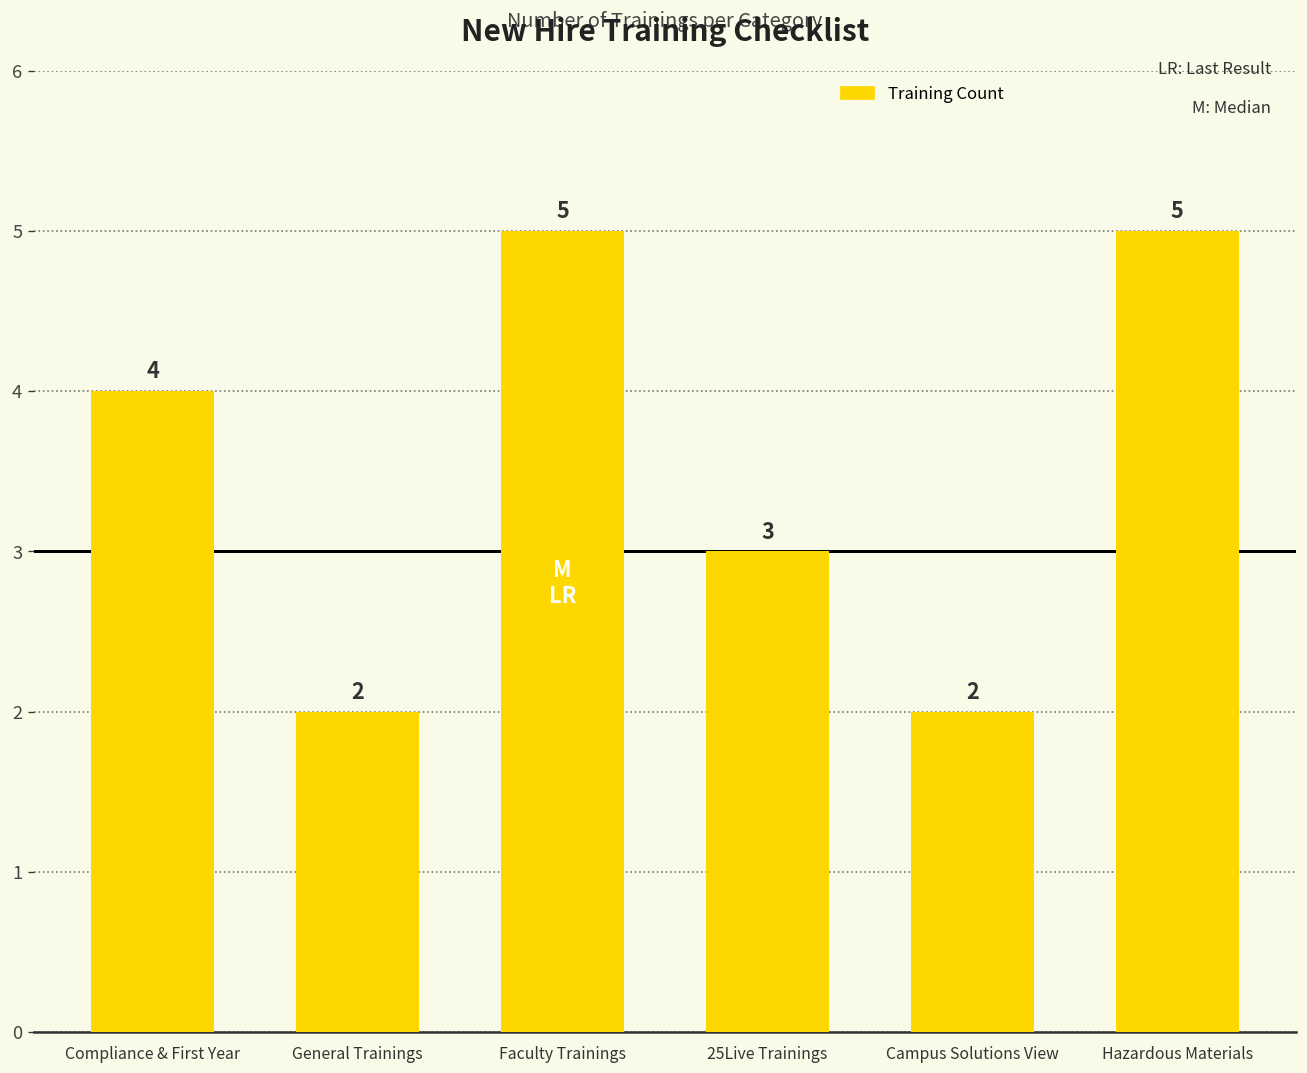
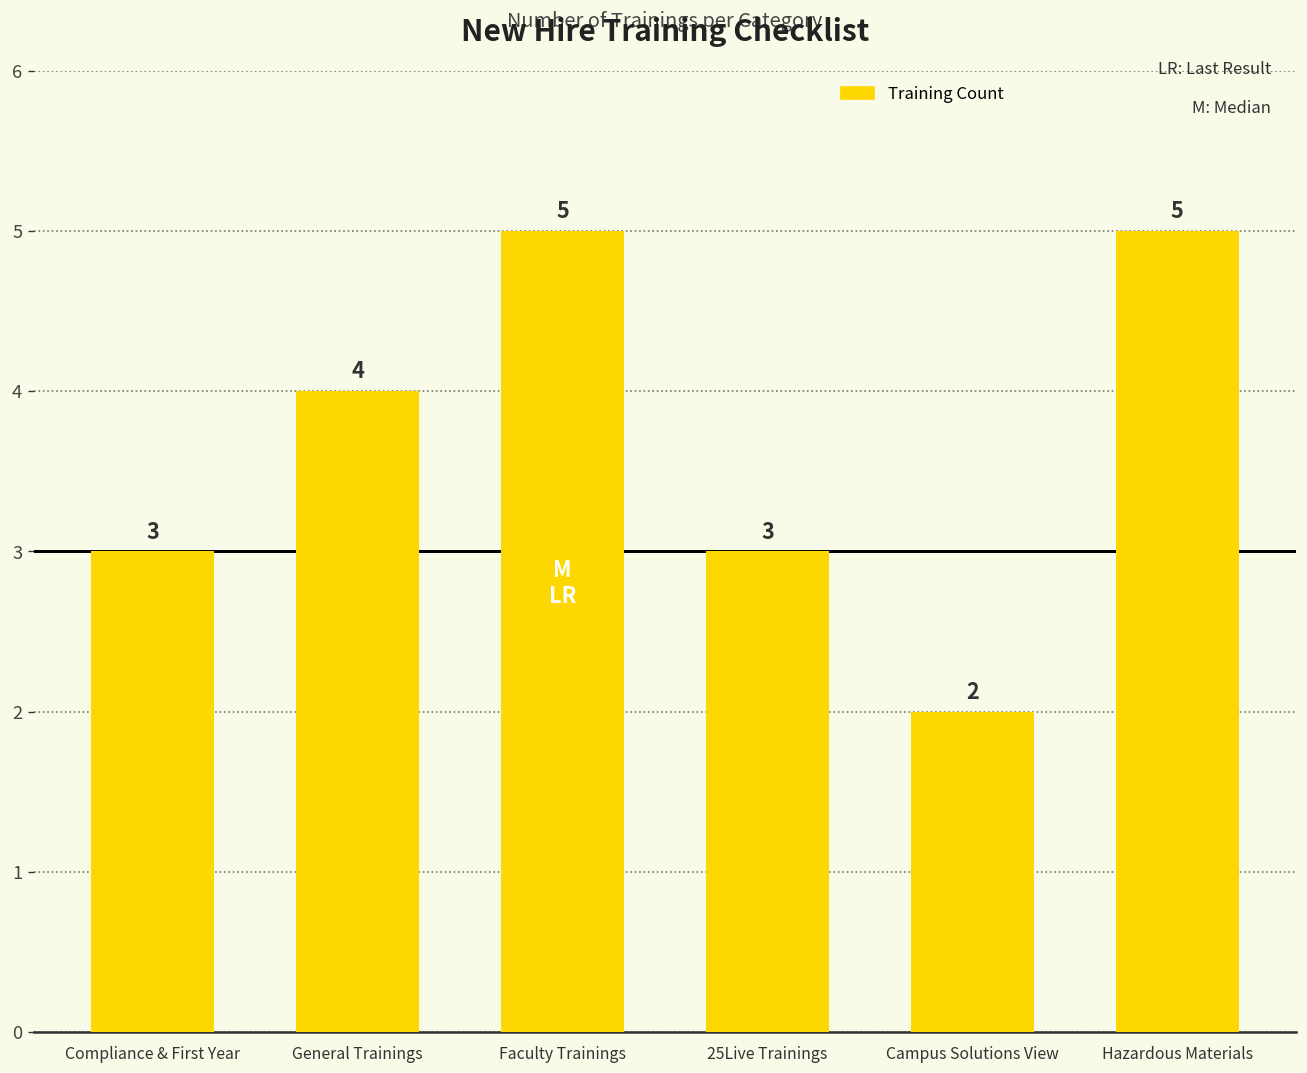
Compliance & First Year: 4 -> 3
General Trainings: 2 -> 4
